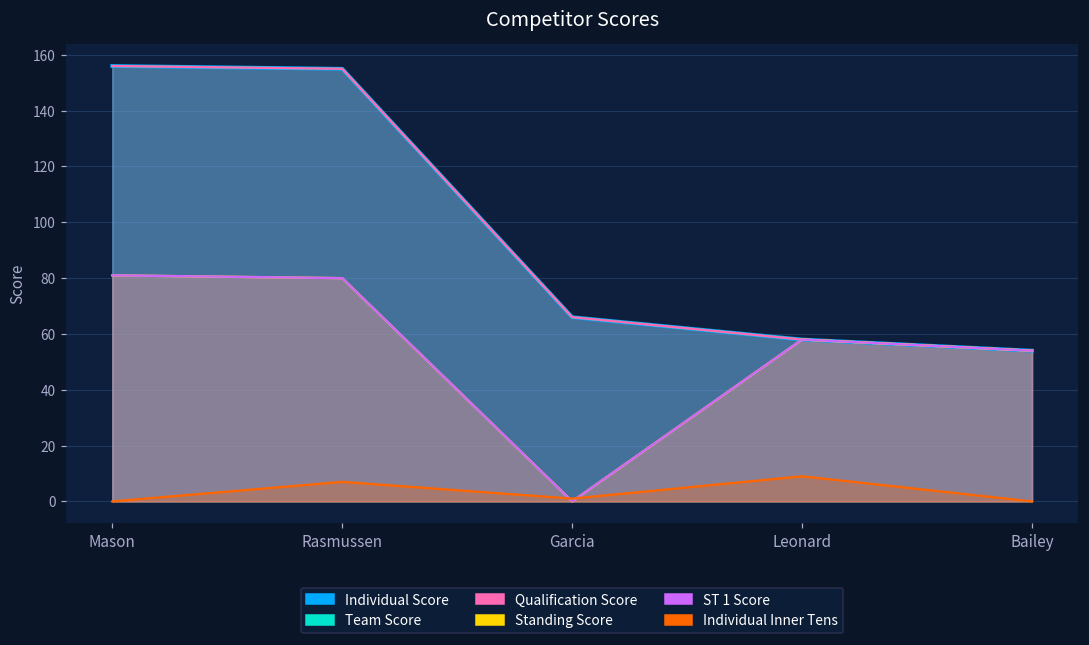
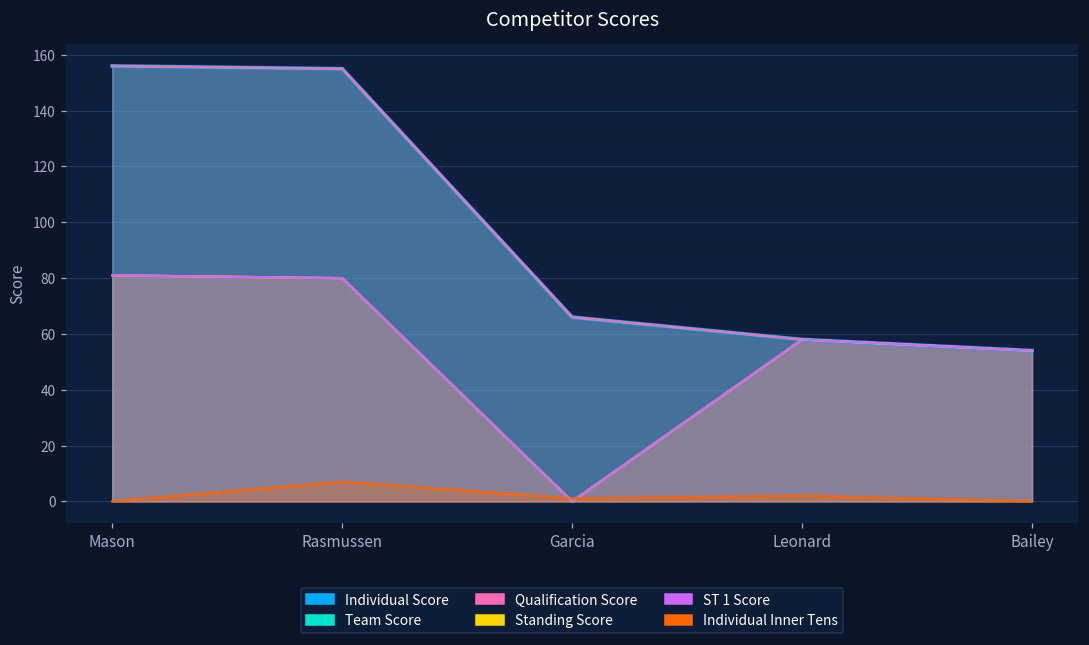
Individual Inner Tens, Leonard: 9 -> 2
